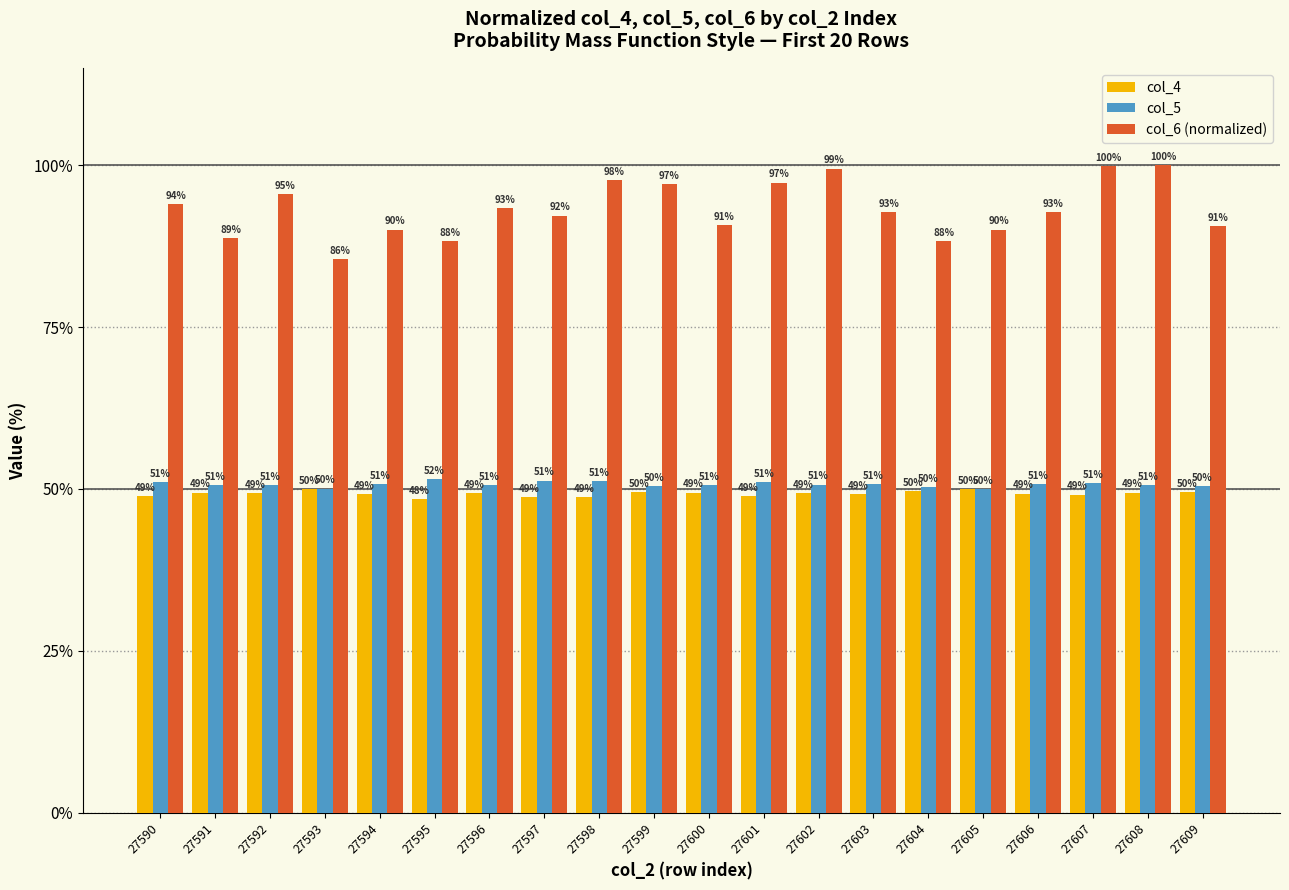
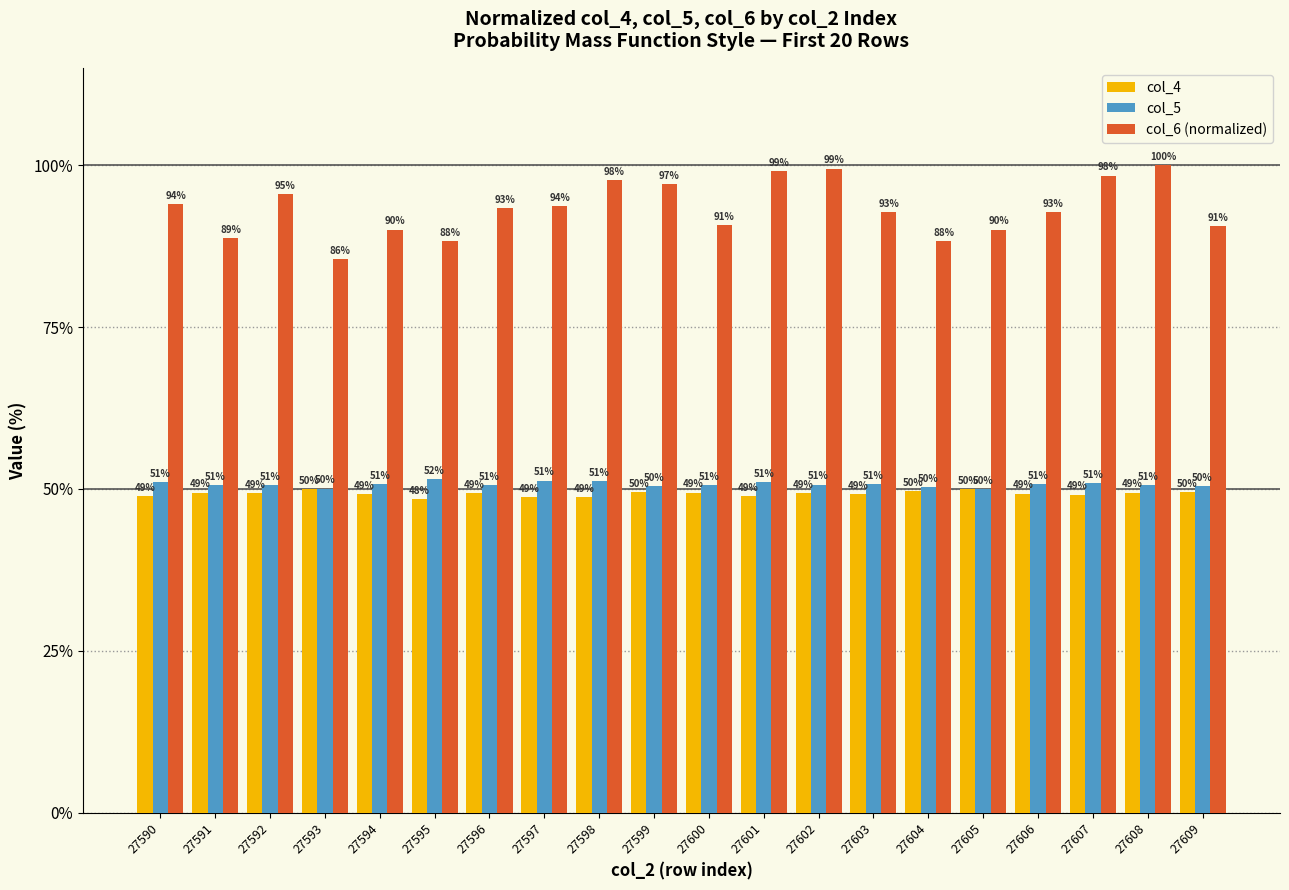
col_6 (normalized), 27597: 92% -> 94%
col_6 (normalized), 27601: 97% -> 99%
col_6 (normalized), 27607: 100% -> 98%
